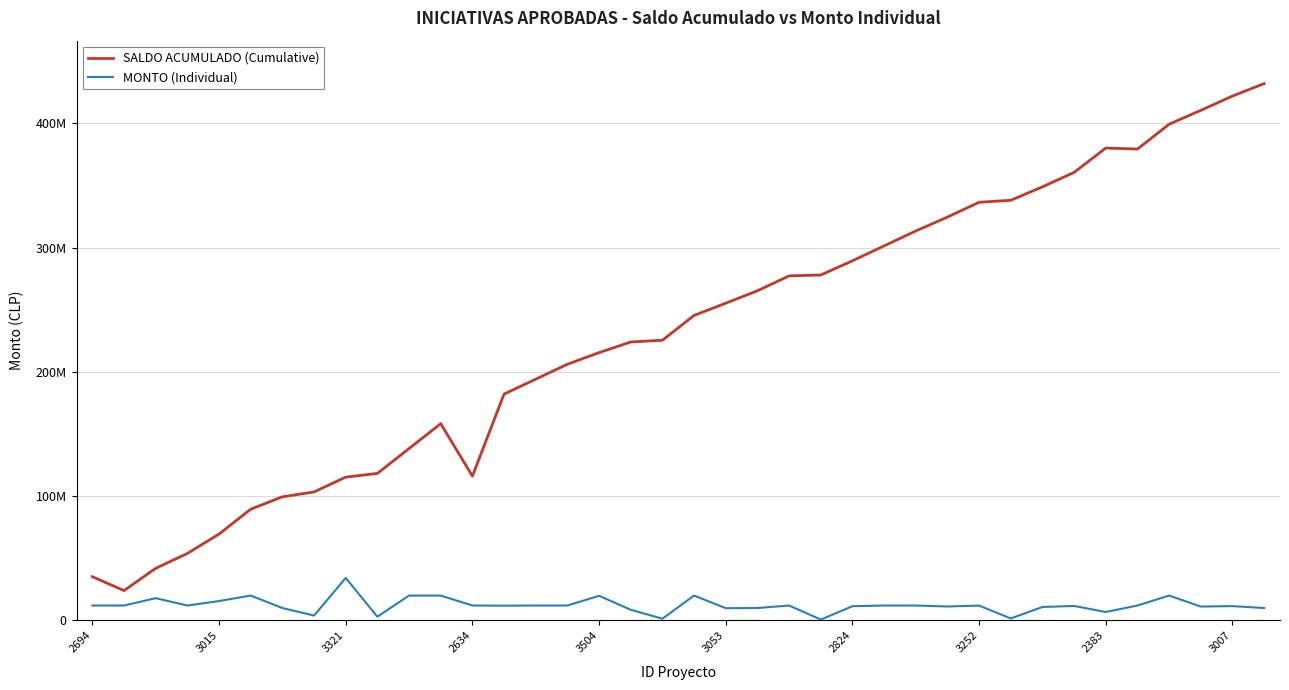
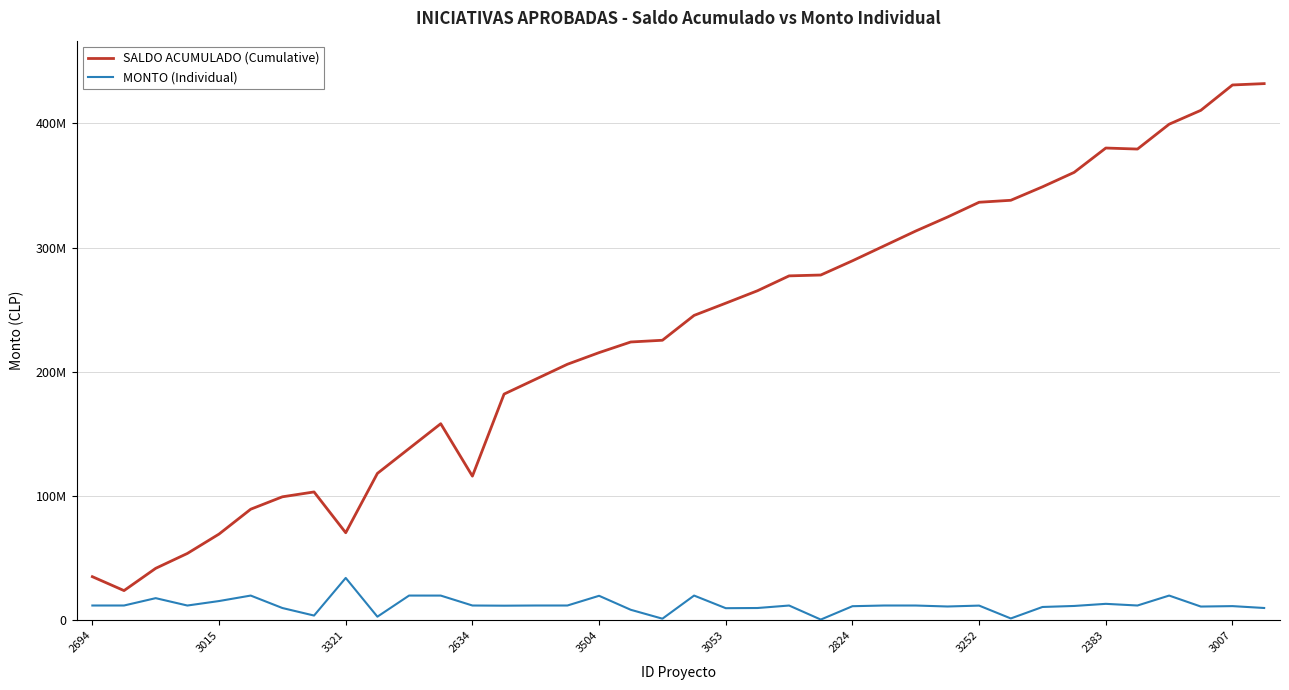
SALDO ACUMULADO (Cumulative), 3321: 115000000 -> 71000000
MONTO (Individual), 2383: 7000000 -> 13000000
SALDO ACUMULADO (Cumulative), 3007: 422000000 -> 431000000
